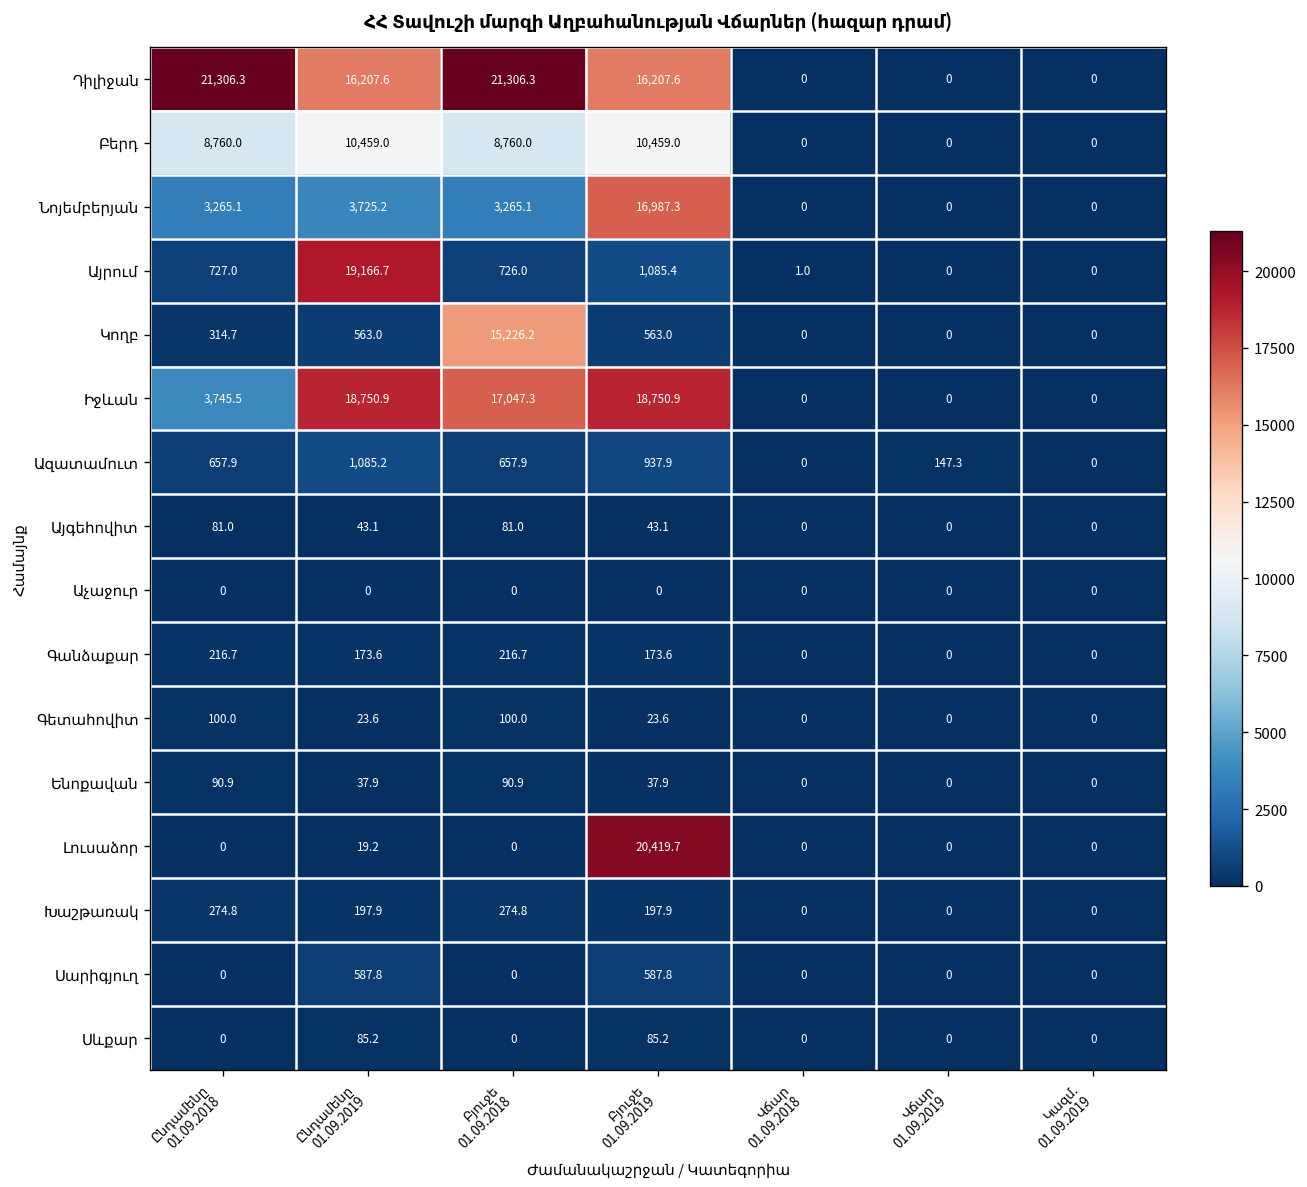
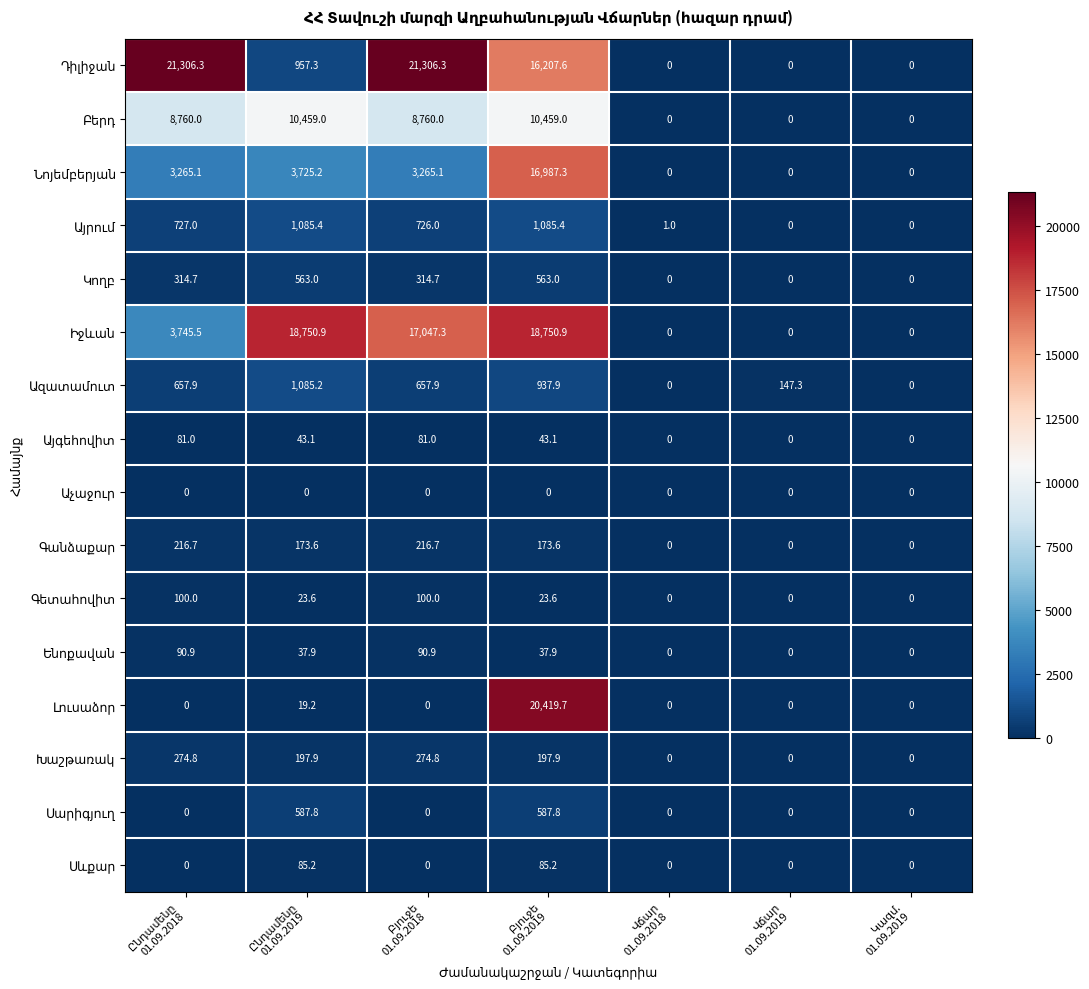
Դիլիջան, Ընդամենը 01.09.2019: 16,207.6 -> 957.3
Այրում, Ընդամենը 01.09.2019: 19,166.7 -> 1,085.4
Կողբ, Բյուջե 01.09.2018: 15,226.2 -> 314.7
